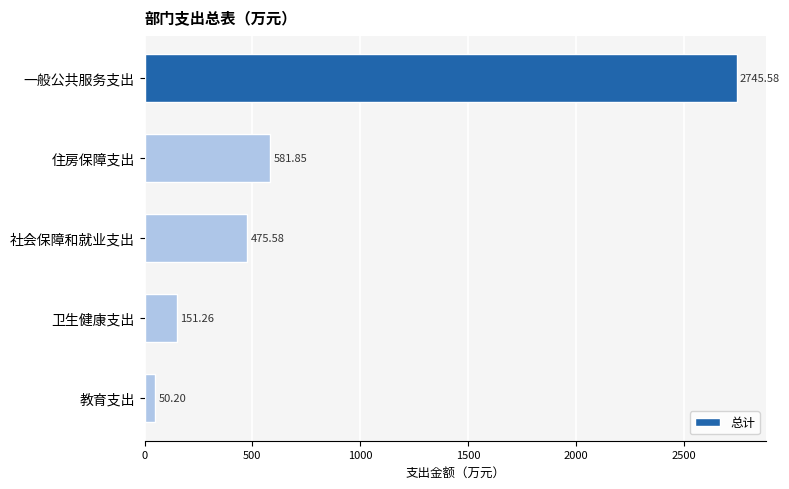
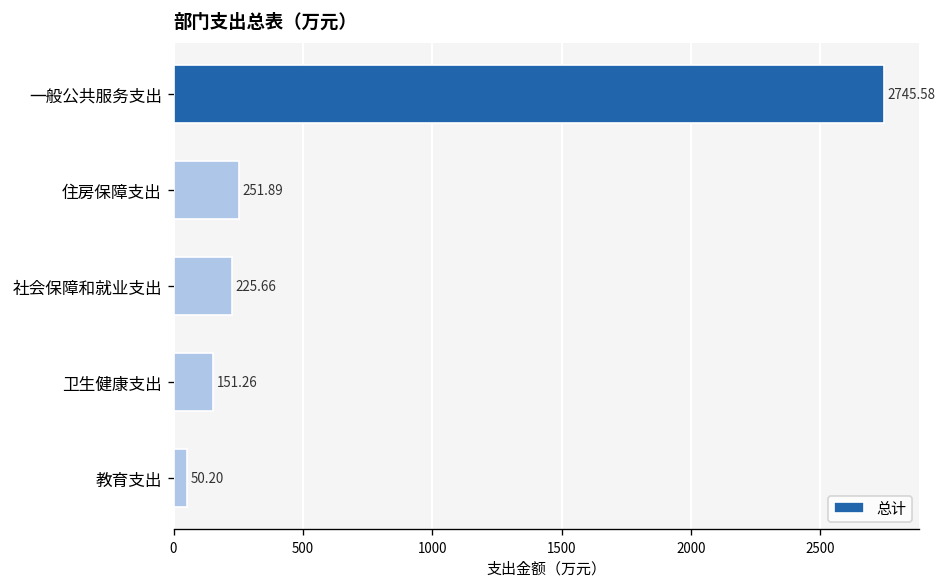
住房保障支出: 581.85 -> 251.89
社会保障和就业支出: 475.58 -> 225.66
